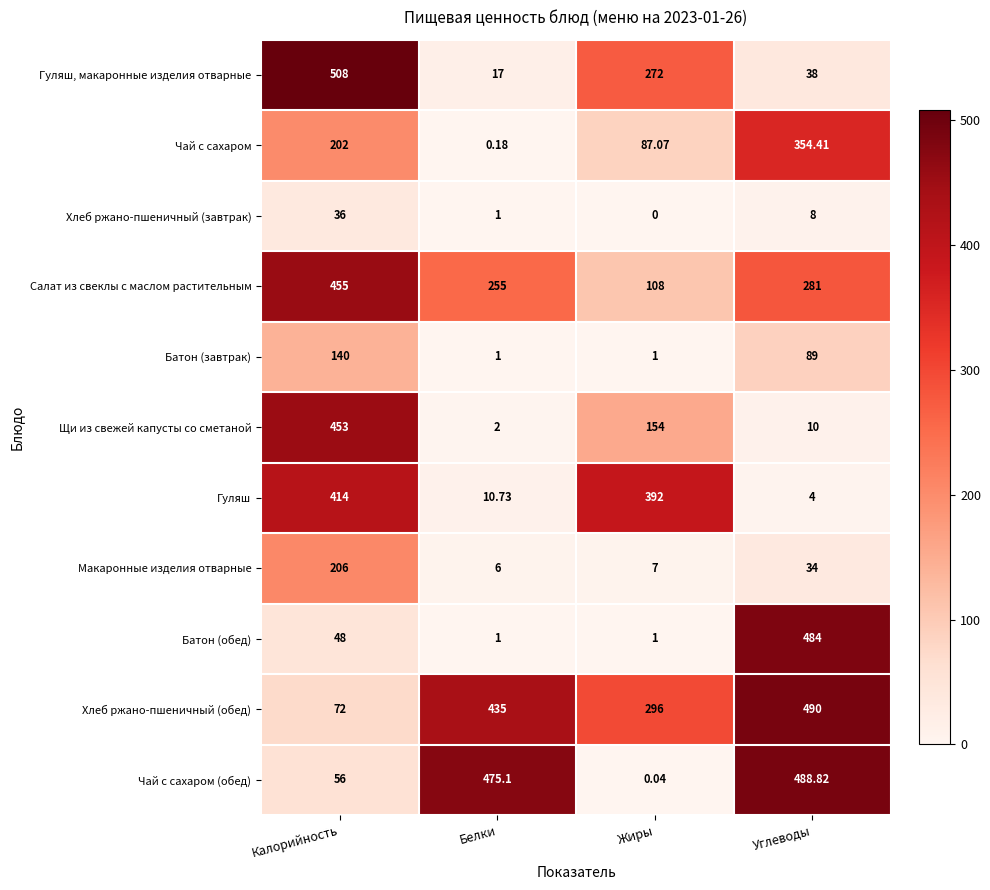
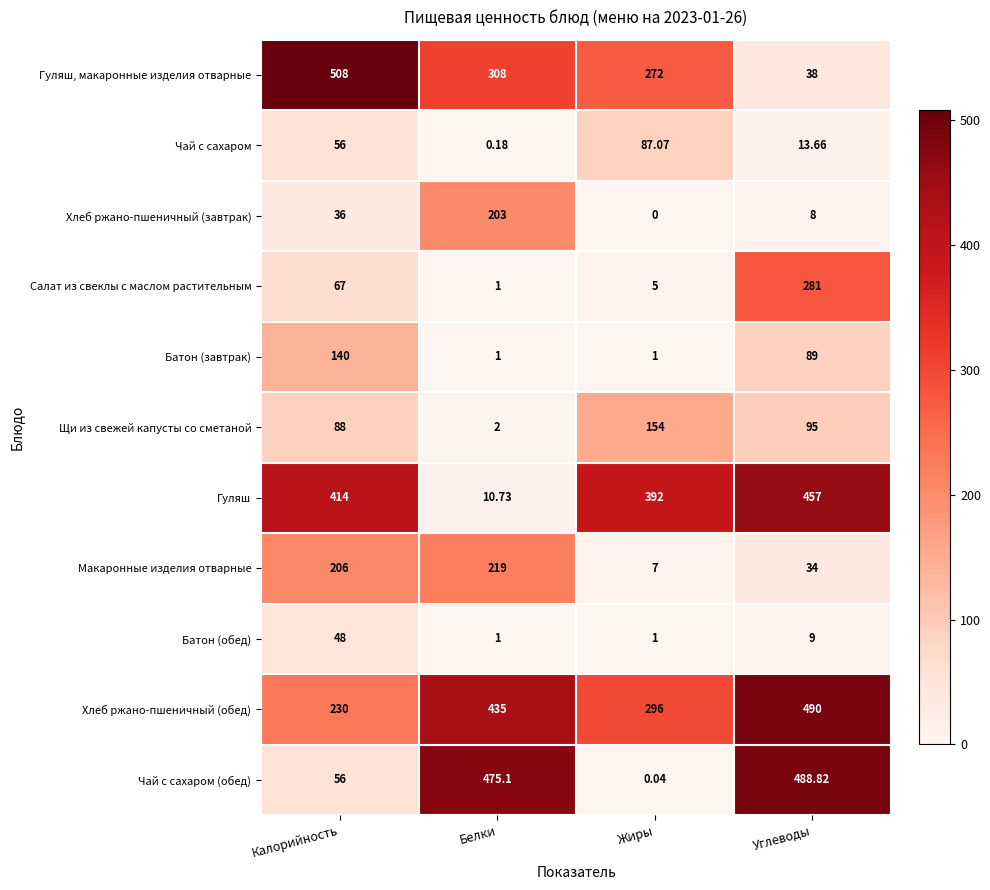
Гуляш, макаронные изделия отварные, Белки: 17 -> 308
Чай с сахаром, Калорийность: 202 -> 56
Чай с сахаром, Углеводы: 354.41 -> 13.66
Хлеб ржано-пшеничный (завтрак), Белки: 1 -> 203
Салат из свеклы с маслом растительным, Калорийность: 455 -> 67
Салат из свеклы с маслом растительным, Белки: 255 -> 1
Салат из свеклы с маслом растительным, Жиры: 108 -> 5
Щи из свежей капусты со сметаной, Калорийность: 453 -> 88
Щи из свежей капусты со сметаной, Углеводы: 10 -> 95
Гуляш, Углеводы: 4 -> 457
Макаронные изделия отварные, Белки: 6 -> 219
Батон (обед), Углеводы: 484 -> 9
Хлеб ржано-пшеничный (обед), Калорийность: 72 -> 230
